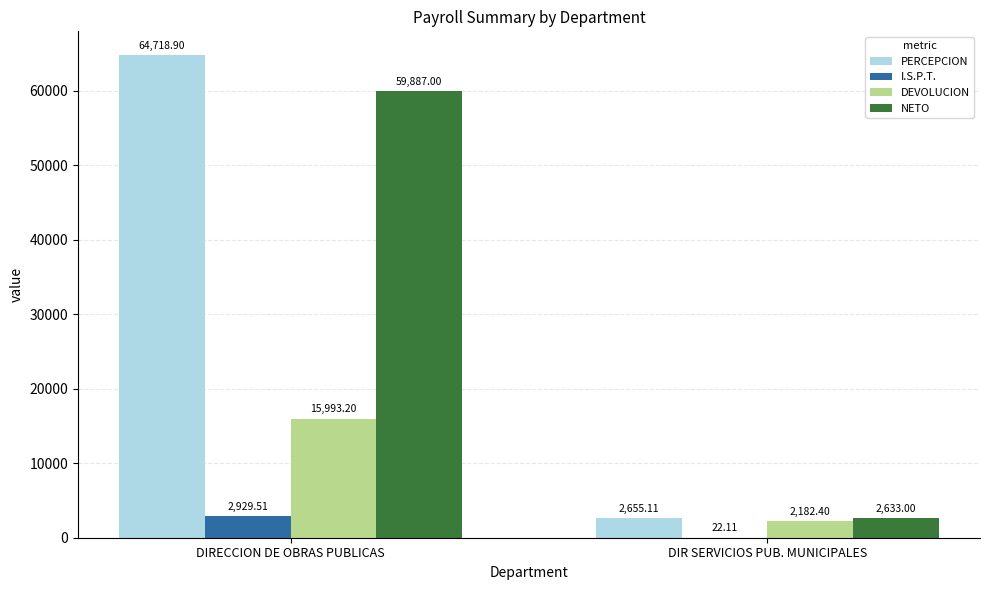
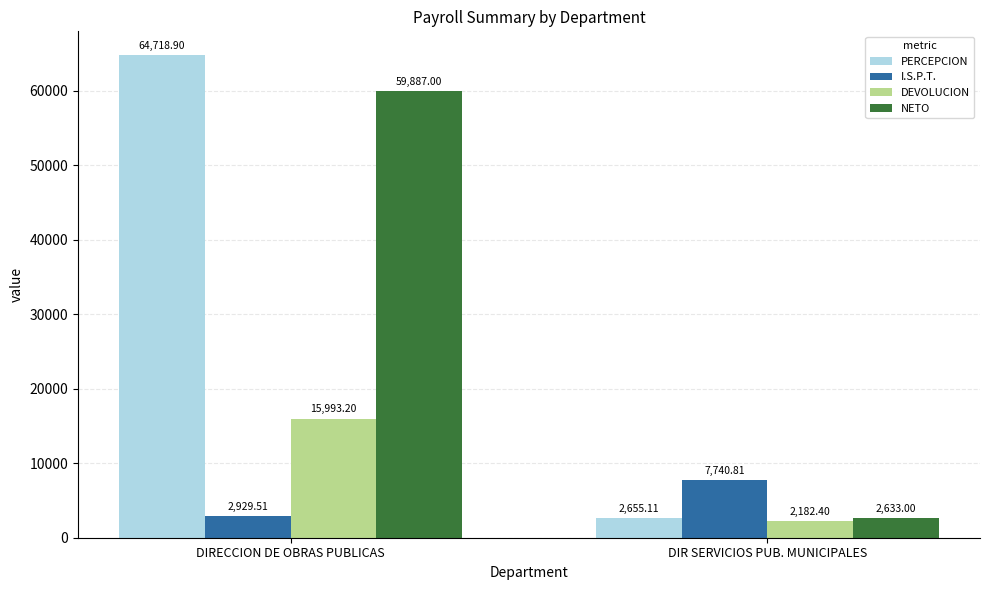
I.S.P.T., DIR SERVICIOS PUB. MUNICIPALES: 22.11 -> 7,740.81
